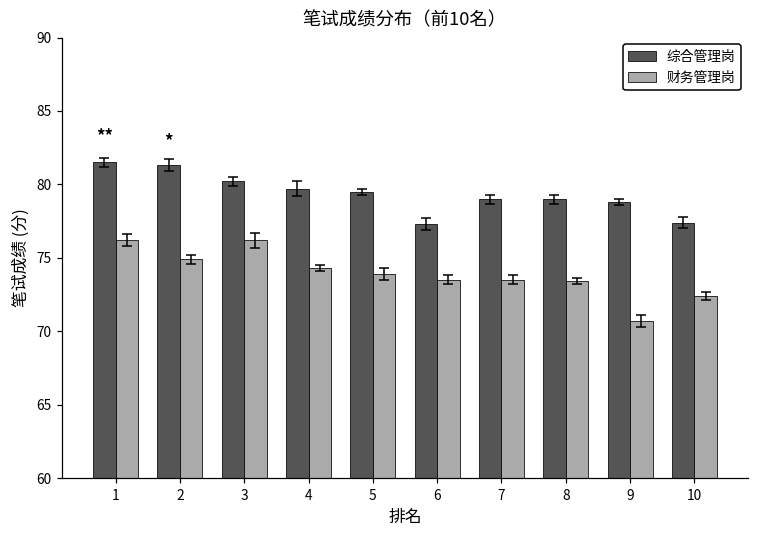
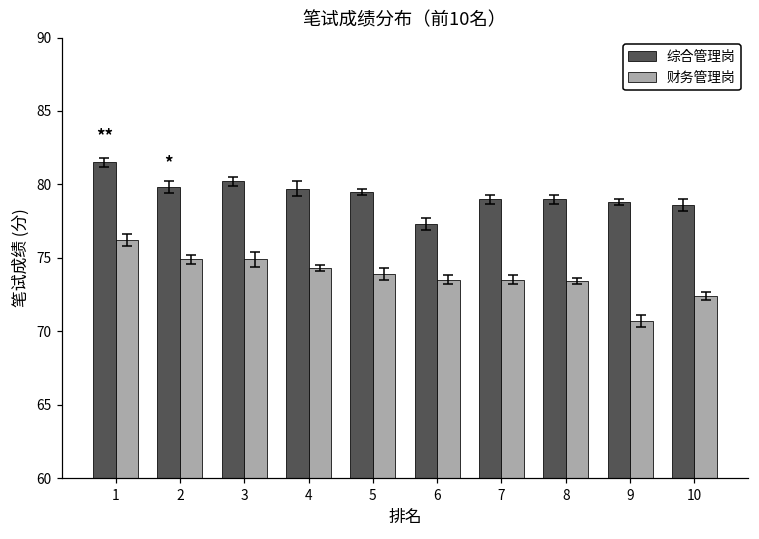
综合管理岗, 2: 81.3 -> 79.8
财务管理岗, 3: 76.2 -> 74.9
综合管理岗, 10: 77.4 -> 78.6
